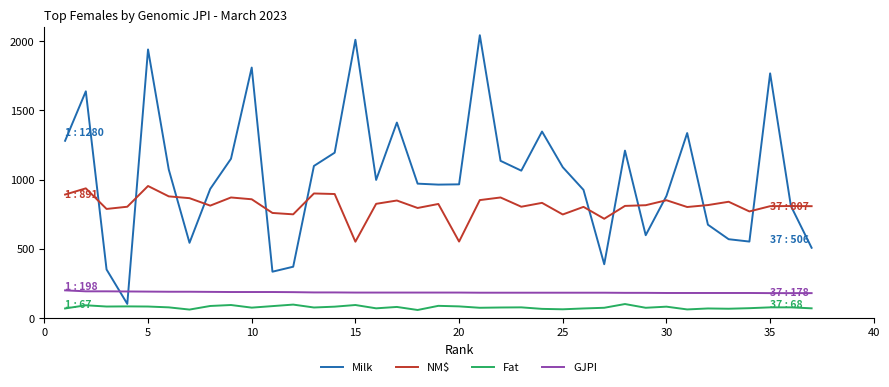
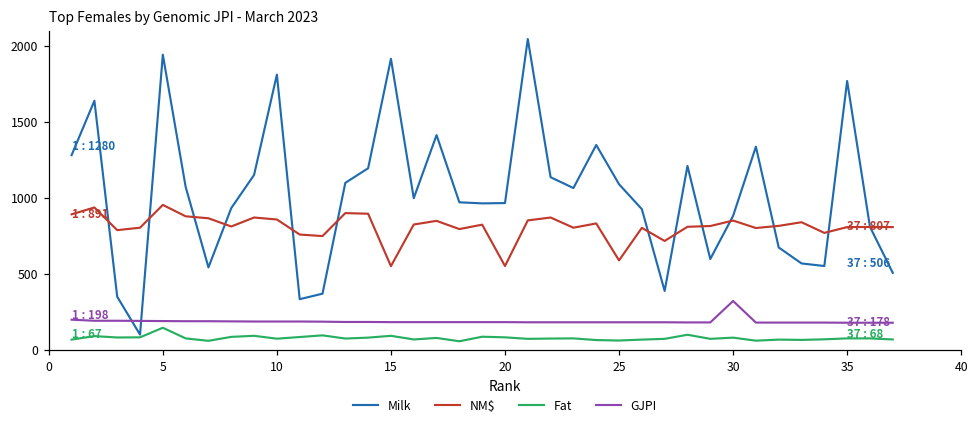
Fat, 5: 80 -> 150
Milk, 15: 2010 -> 1910
NM$, 25: 750 -> 590
GJPI, 30: 180 -> 320
